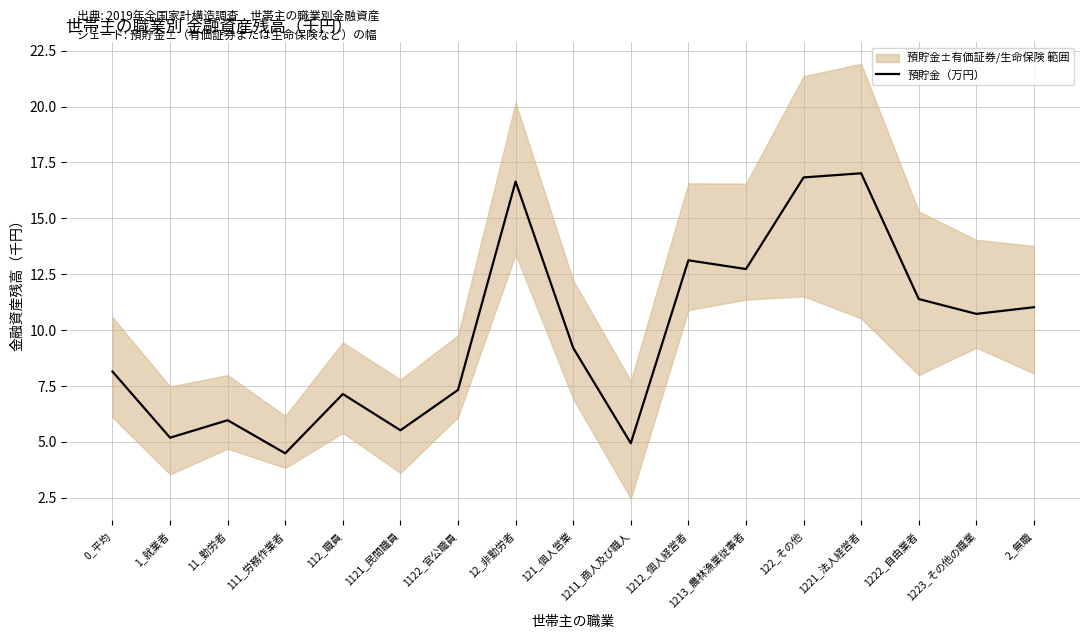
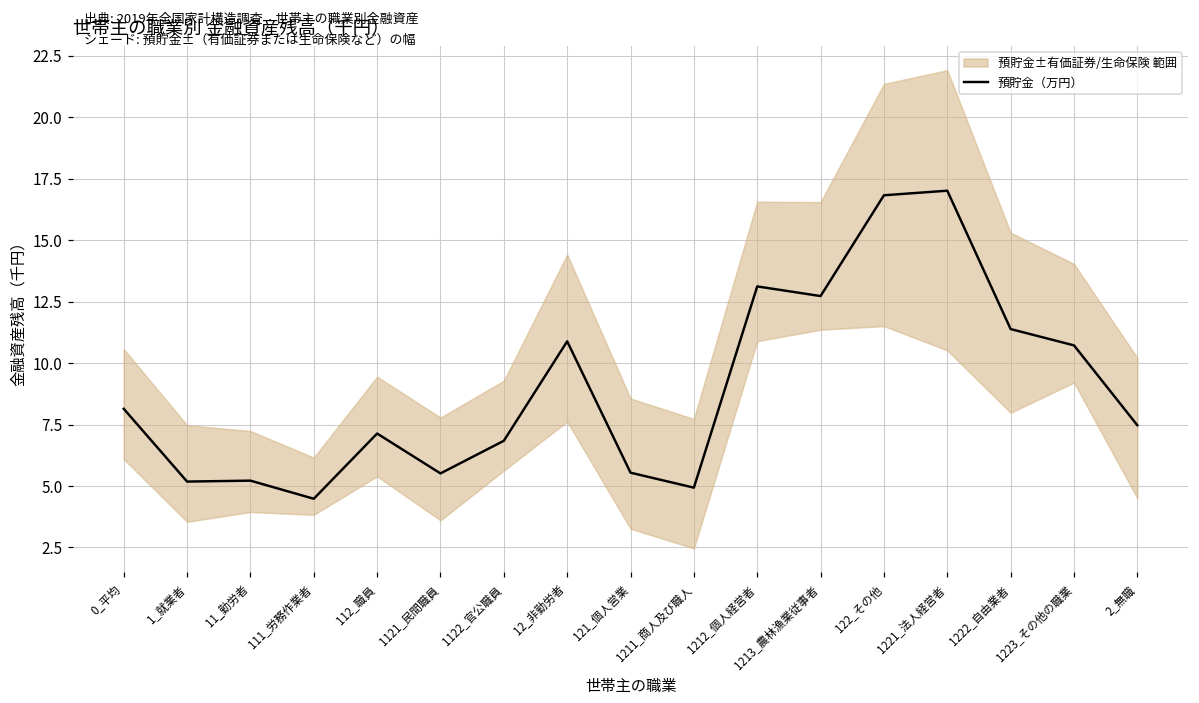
預貯金（万円）, 11_勤労者: 6.0 -> 5.2
預貯金（万円）, 1122_官公職員: 7.3 -> 6.8
預貯金（万円）, 12_非勤労者: 16.6 -> 10.9
預貯金（万円）, 121_個人営業: 9.2 -> 5.5
預貯金（万円）, 2_無職: 11.0 -> 7.5
